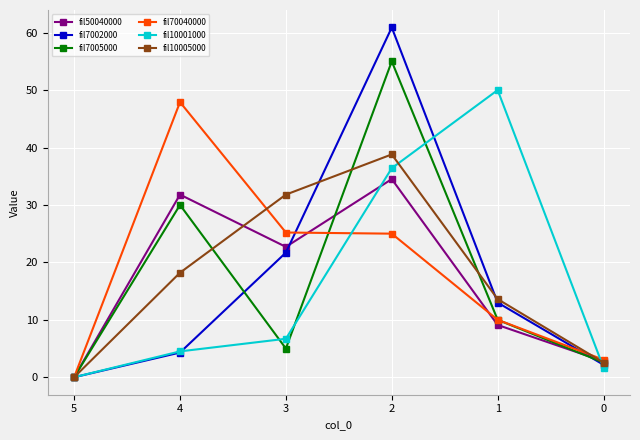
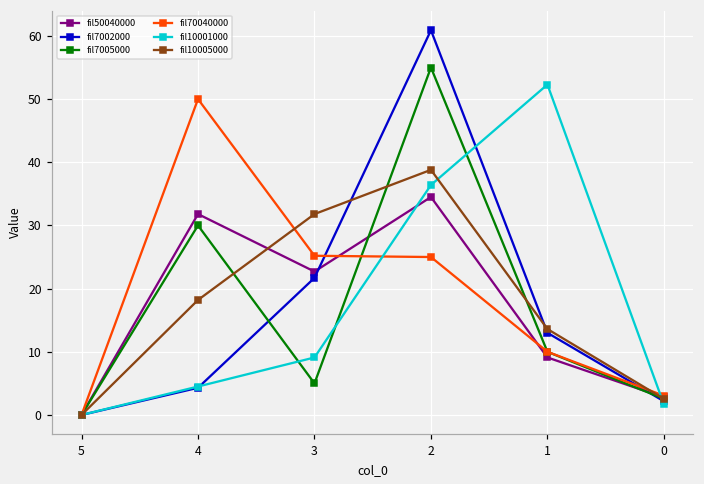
fil70040000, 4: 48 -> 50
fil10001000, 3: 7 -> 9
fil10001000, 1: 50 -> 52
